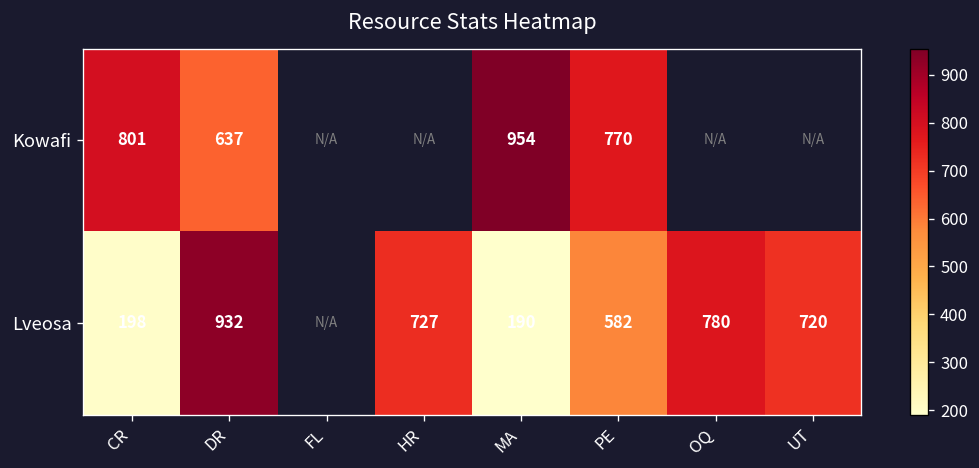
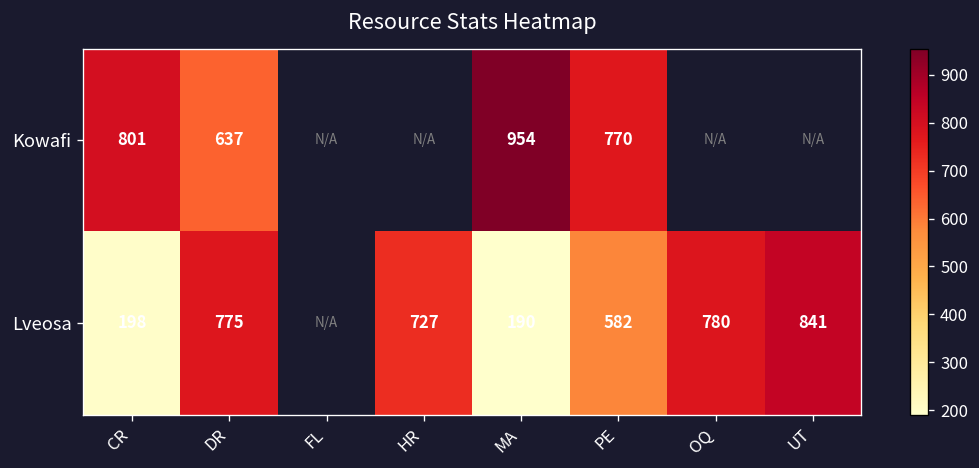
Lveosa, DR: 932 -> 775
Lveosa, UT: 720 -> 841
